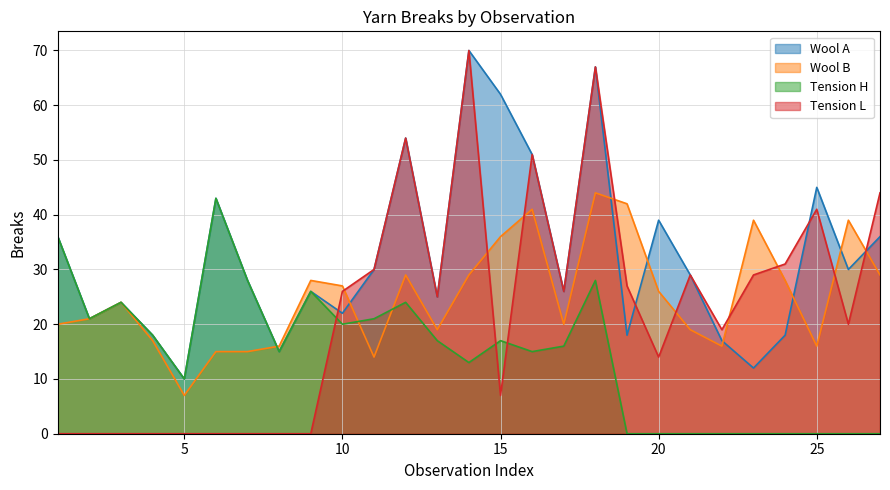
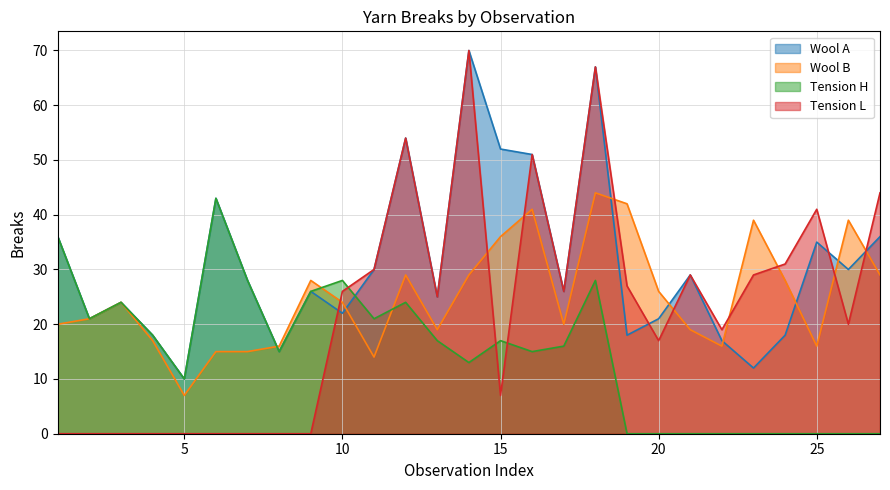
Wool B, 10: 27 -> 24
Tension H, 10: 20 -> 28
Wool A, 15: 62 -> 52
Wool A, 20: 39 -> 21
Tension L, 20: 14 -> 17
Wool A, 25: 45 -> 35
